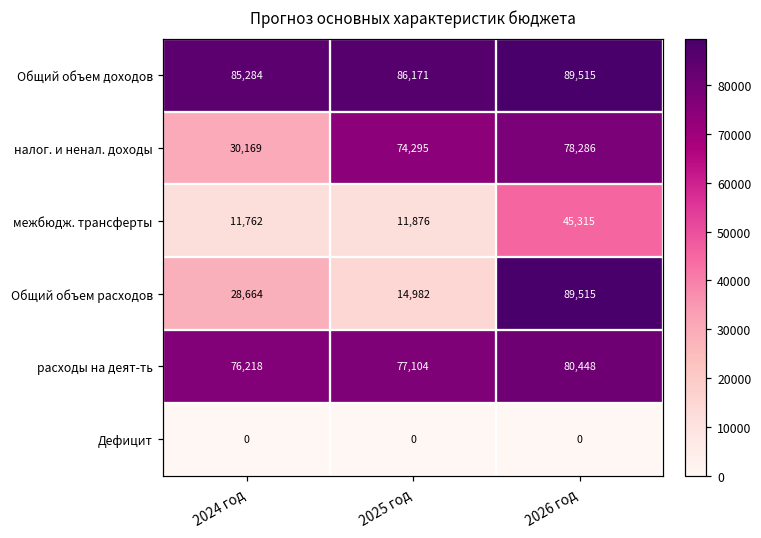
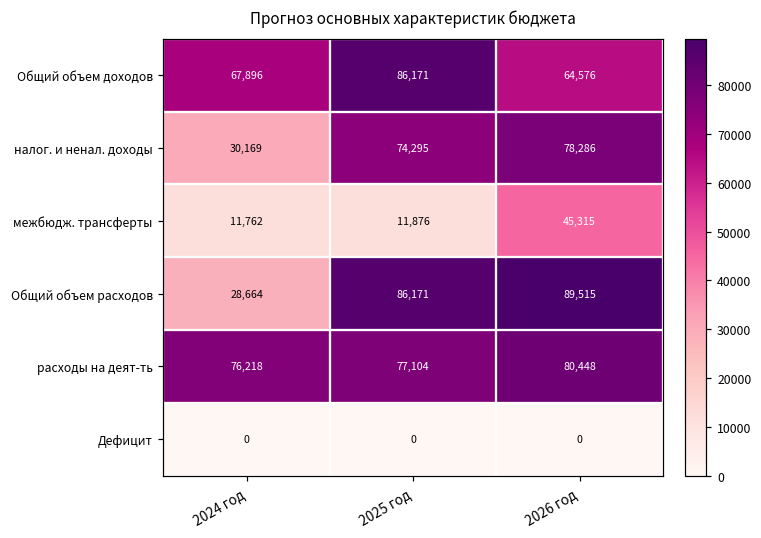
Общий объем доходов, 2024 год: 85,284 -> 67,896
Общий объем доходов, 2026 год: 89,515 -> 64,576
Общий объем расходов, 2025 год: 14,982 -> 86,171
